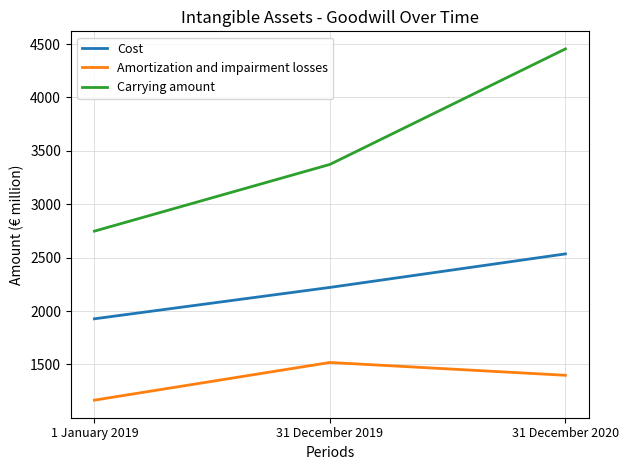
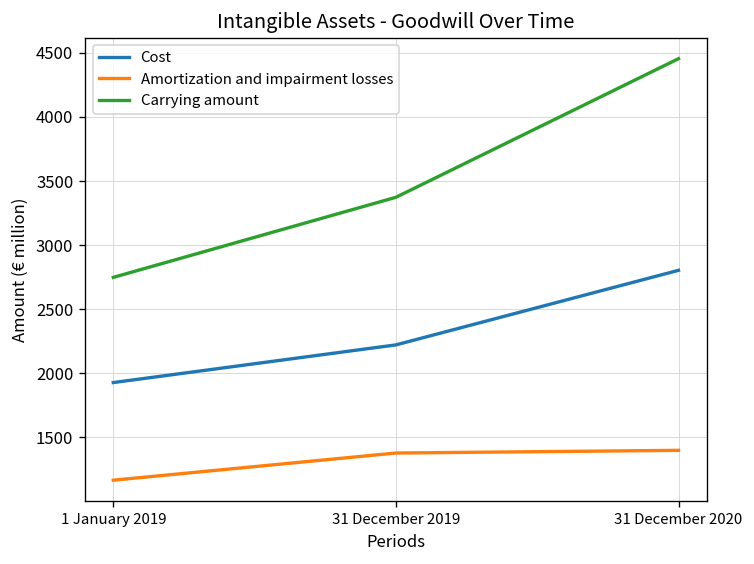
Amortization and impairment losses, 31 December 2019: 1520 -> 1380
Cost, 31 December 2020: 2540 -> 2800
